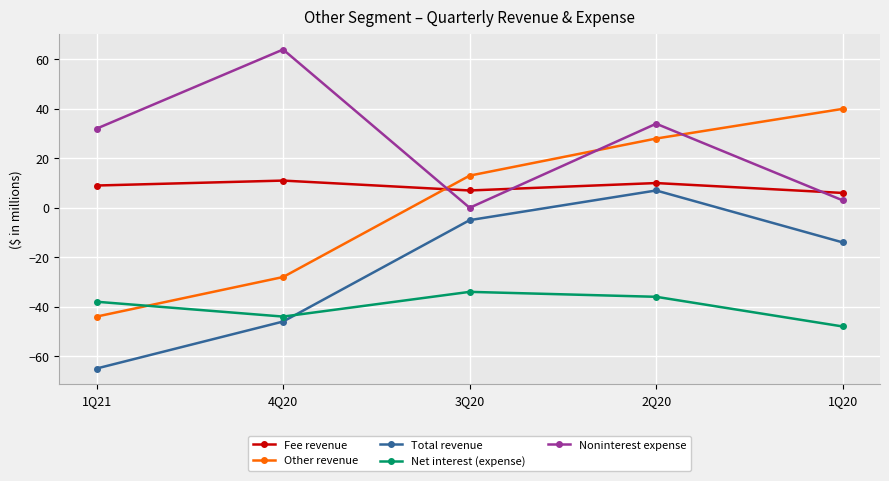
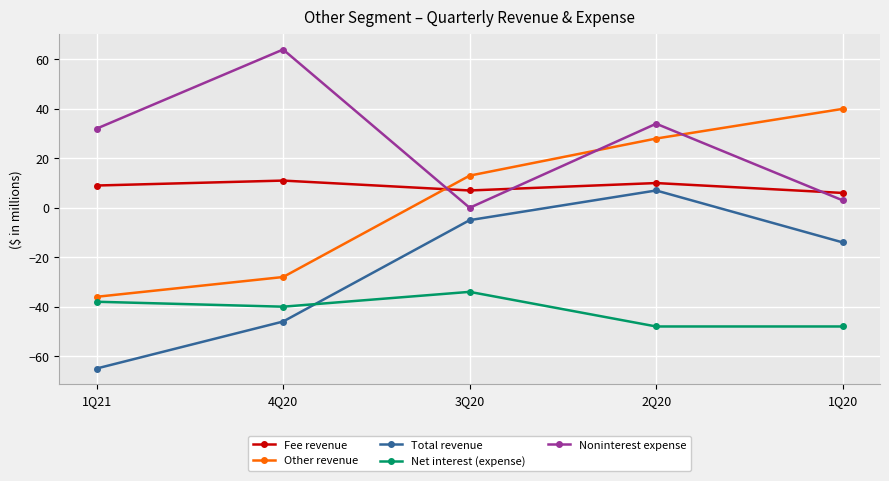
Other revenue, 1Q21: -44 -> -36
Net interest (expense), 4Q20: -44 -> -40
Net interest (expense), 2Q20: -36 -> -48
